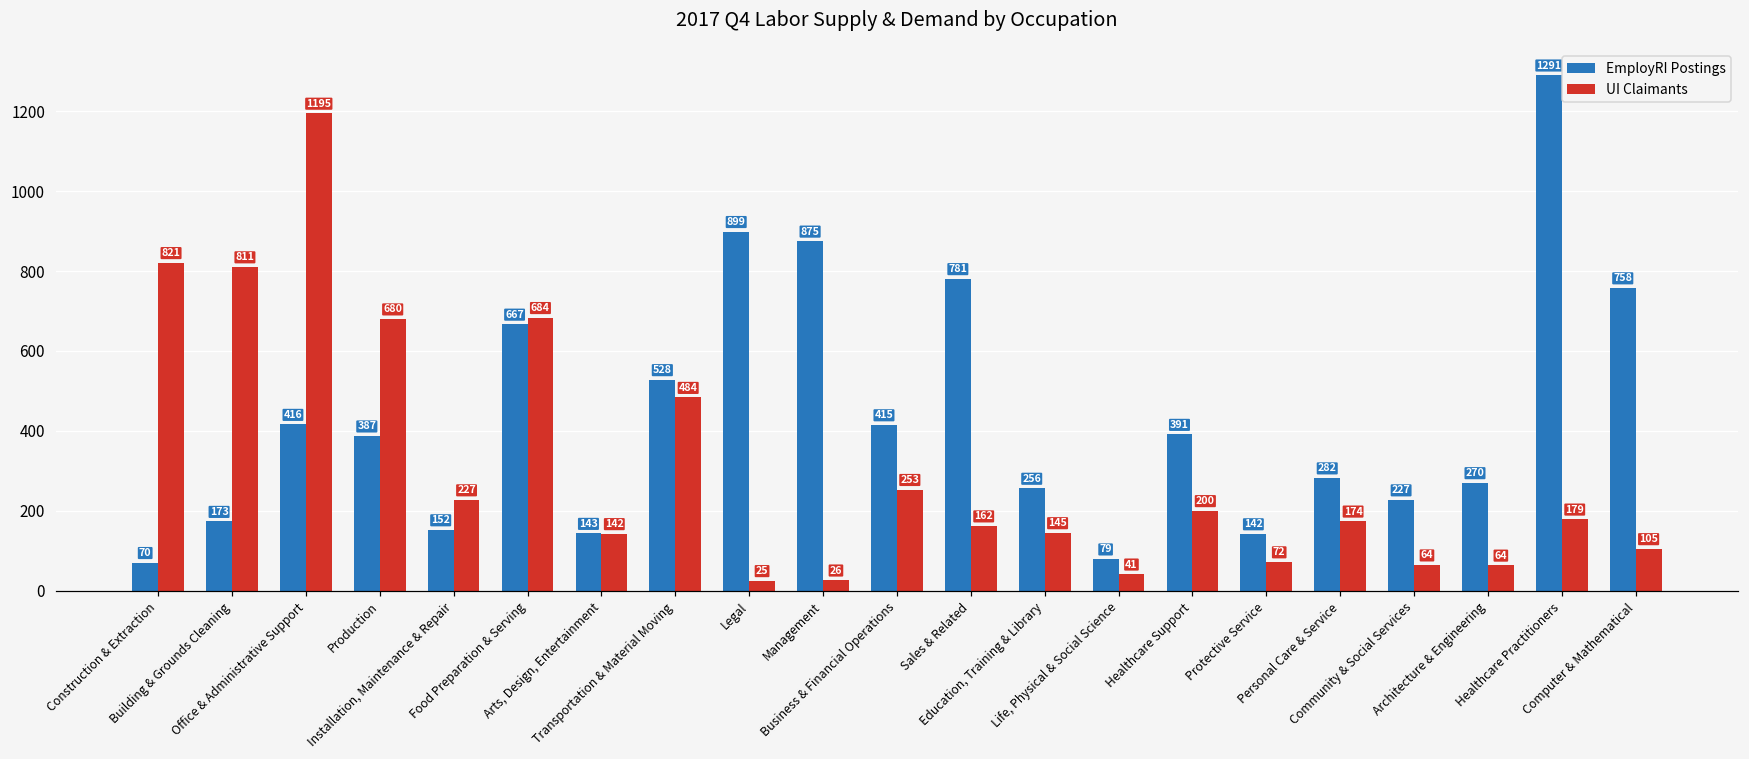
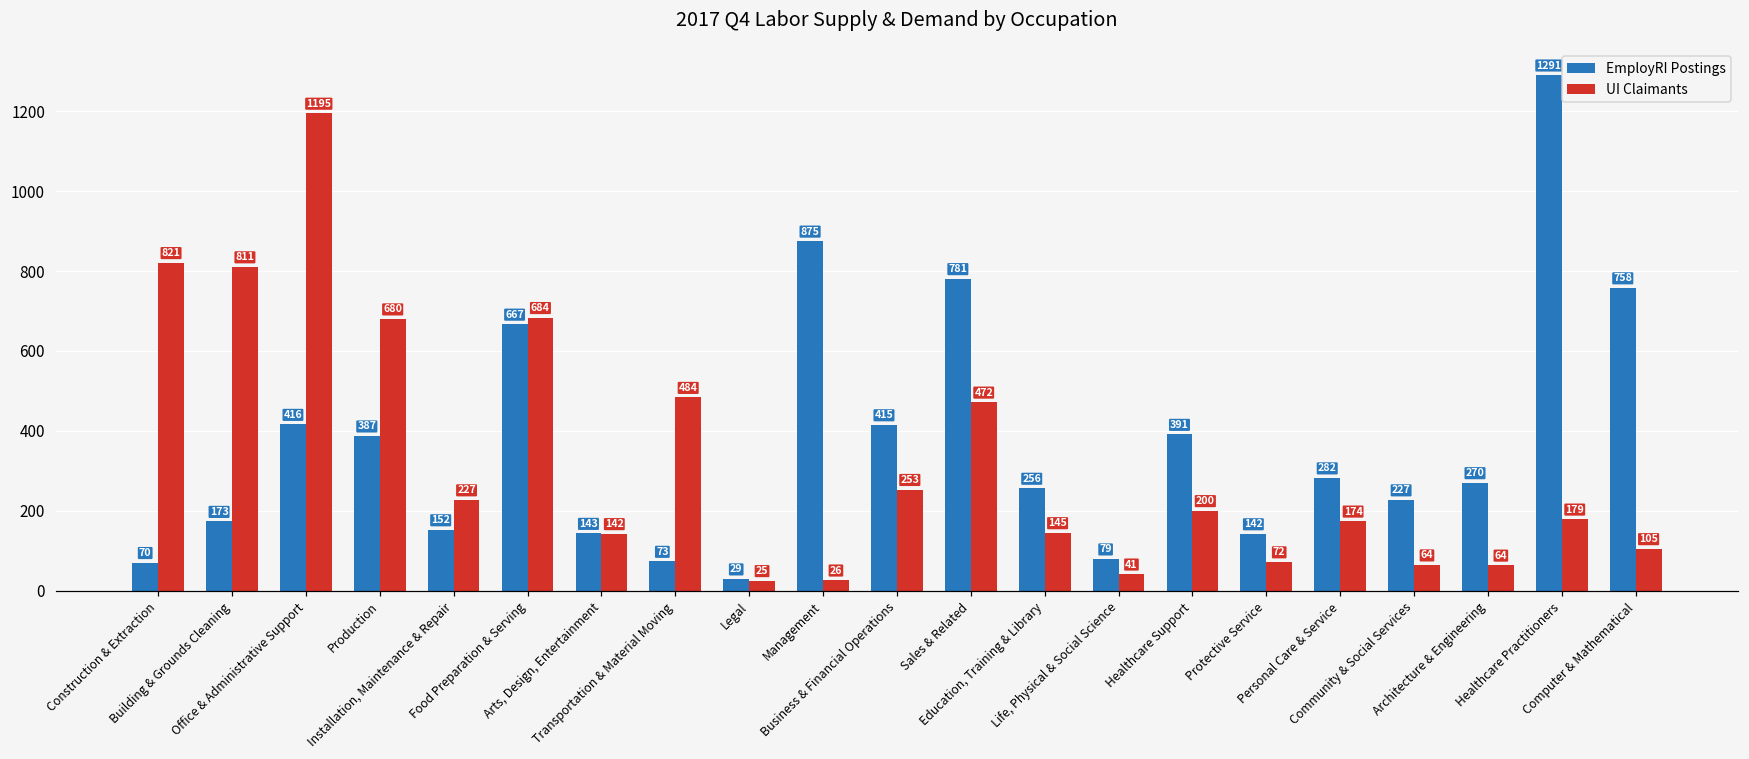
EmployRI Postings, Transportation & Material Moving: 528 -> 73
EmployRI Postings, Legal: 899 -> 29
UI Claimants, Sales & Related: 162 -> 472
